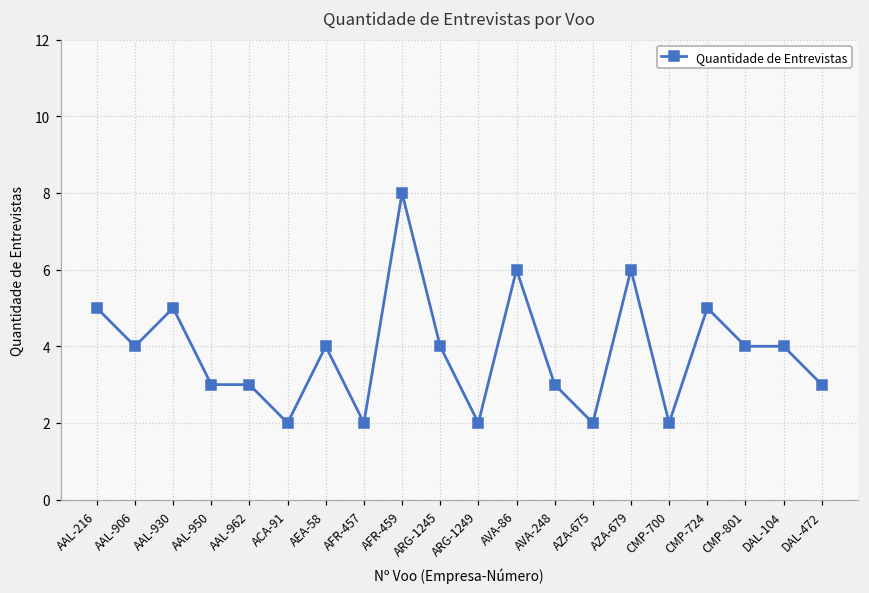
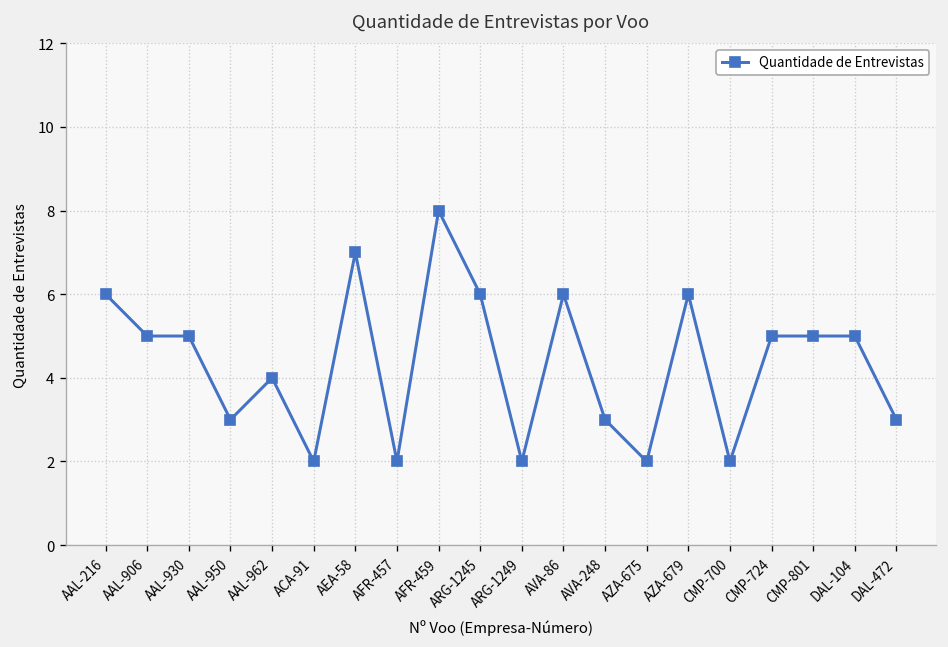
AAL-216: 5 -> 6
AAL-906: 4 -> 5
AAL-962: 3 -> 4
AEA-58: 4 -> 7
ARG-1245: 4 -> 6
CMP-801: 4 -> 5
DAL-104: 4 -> 5
